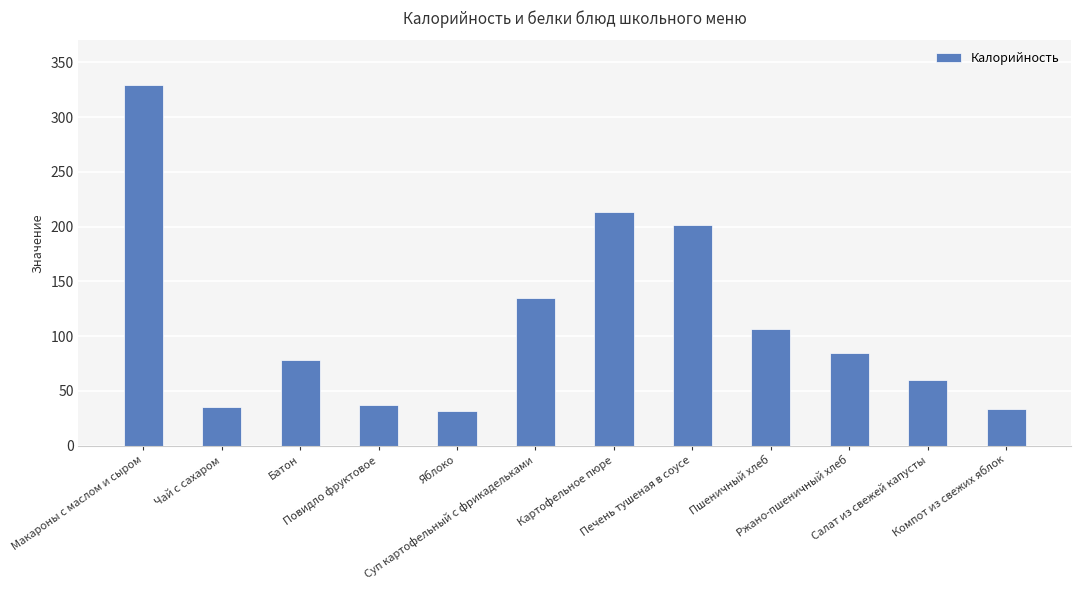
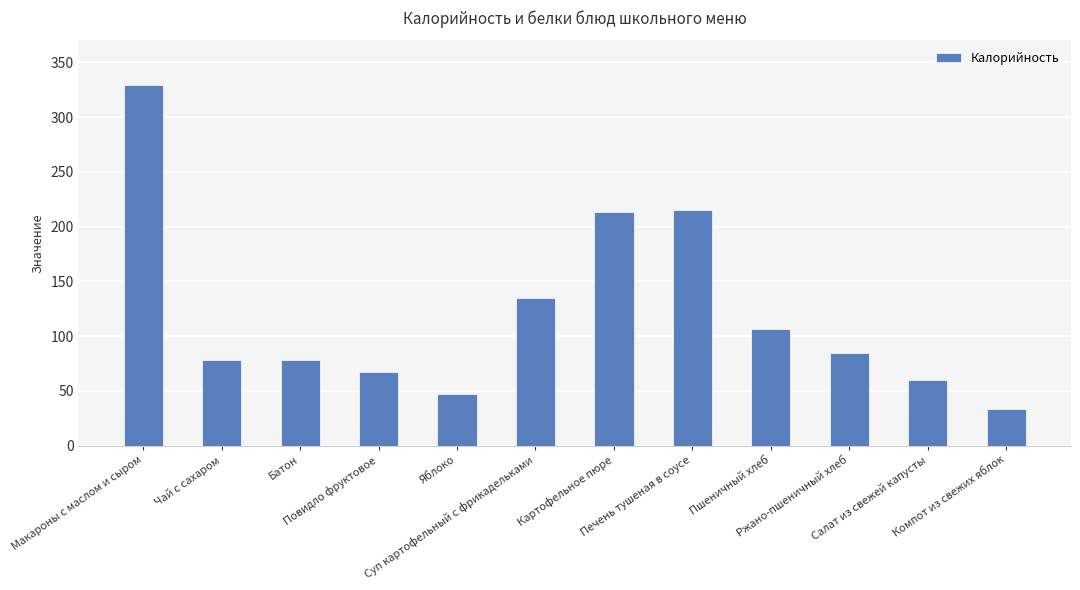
Чай с сахаром: 35 -> 79
Повидло фруктовое: 38 -> 67
Яблоко: 32 -> 47
Печень тушеная в соусе: 201 -> 216
